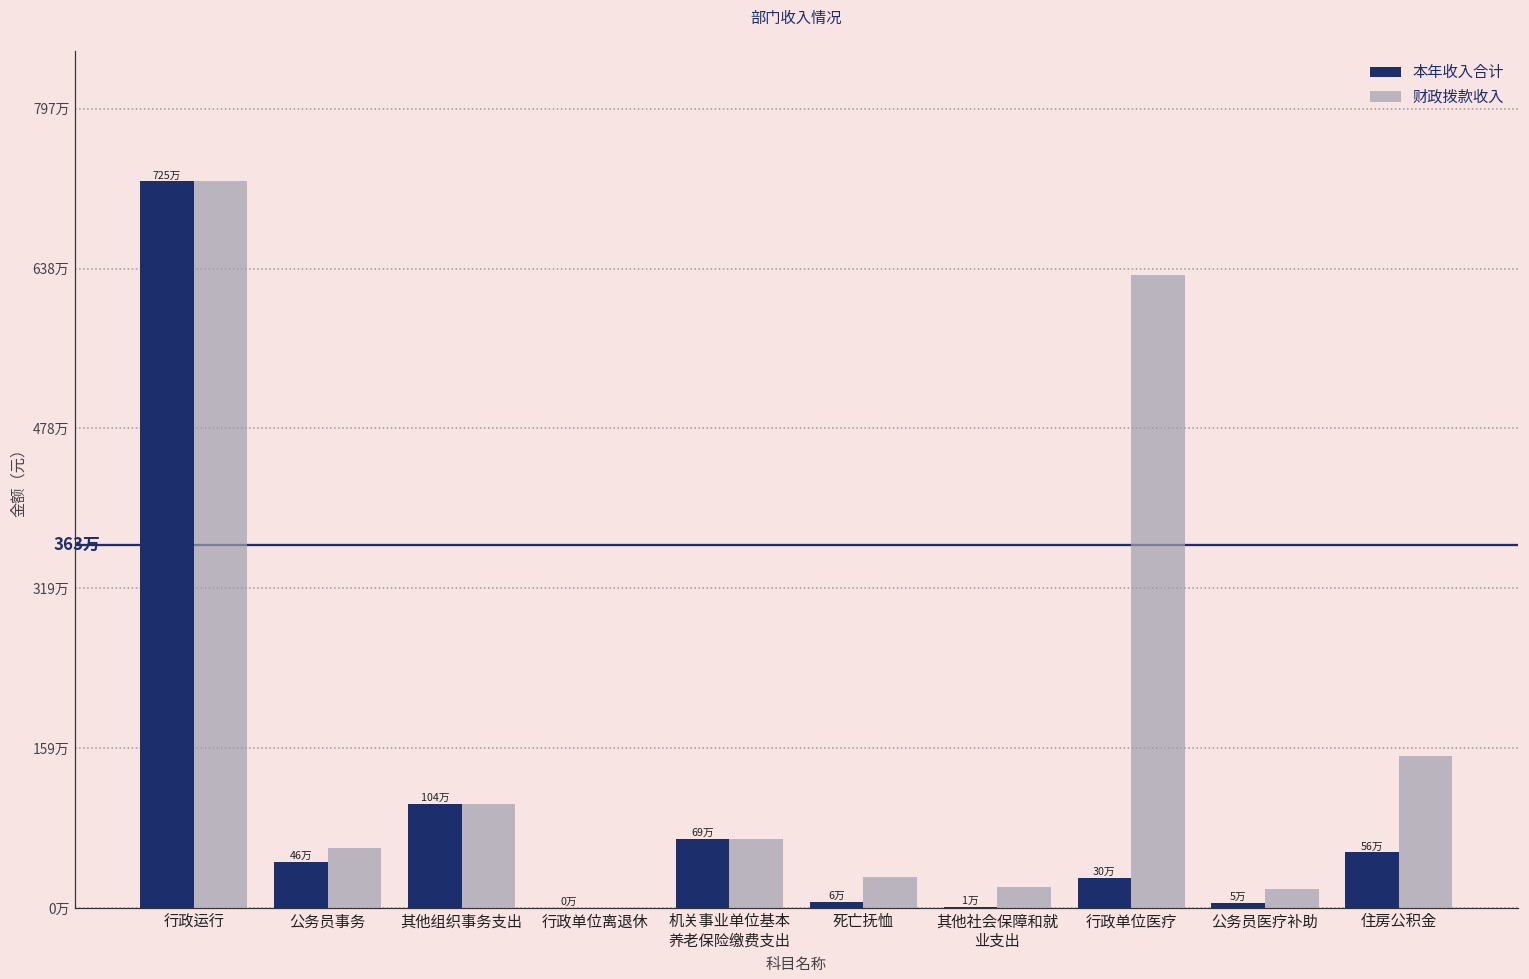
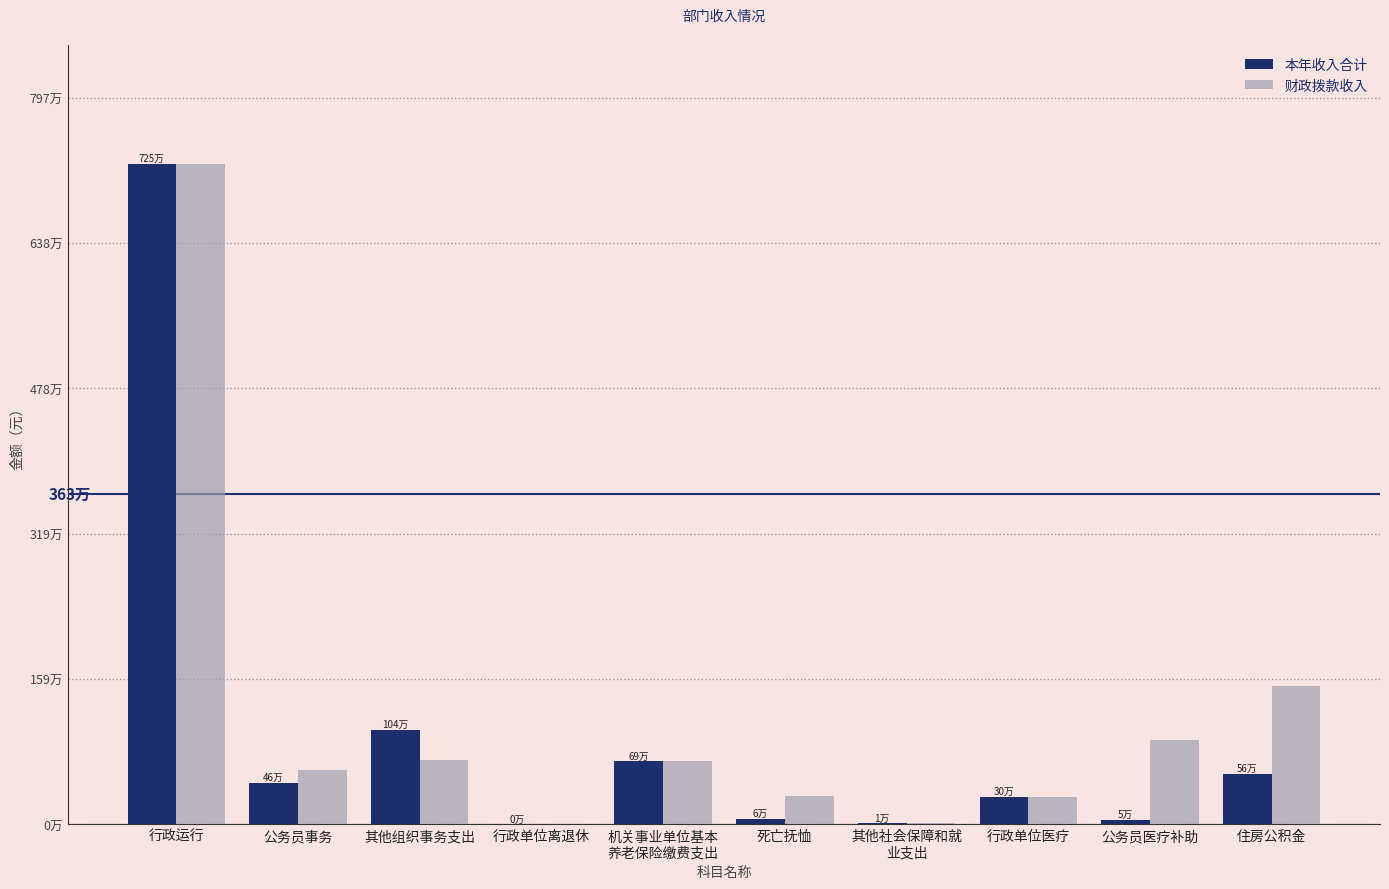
财政拨款收入, 其他组织事务支出: 100万 -> 70万
财政拨款收入, 其他社会保障和就 业支出: 20万 -> 0万
财政拨款收入, 行政单位医疗: 630万 -> 30万
财政拨款收入, 公务员医疗补助: 20万 -> 90万
